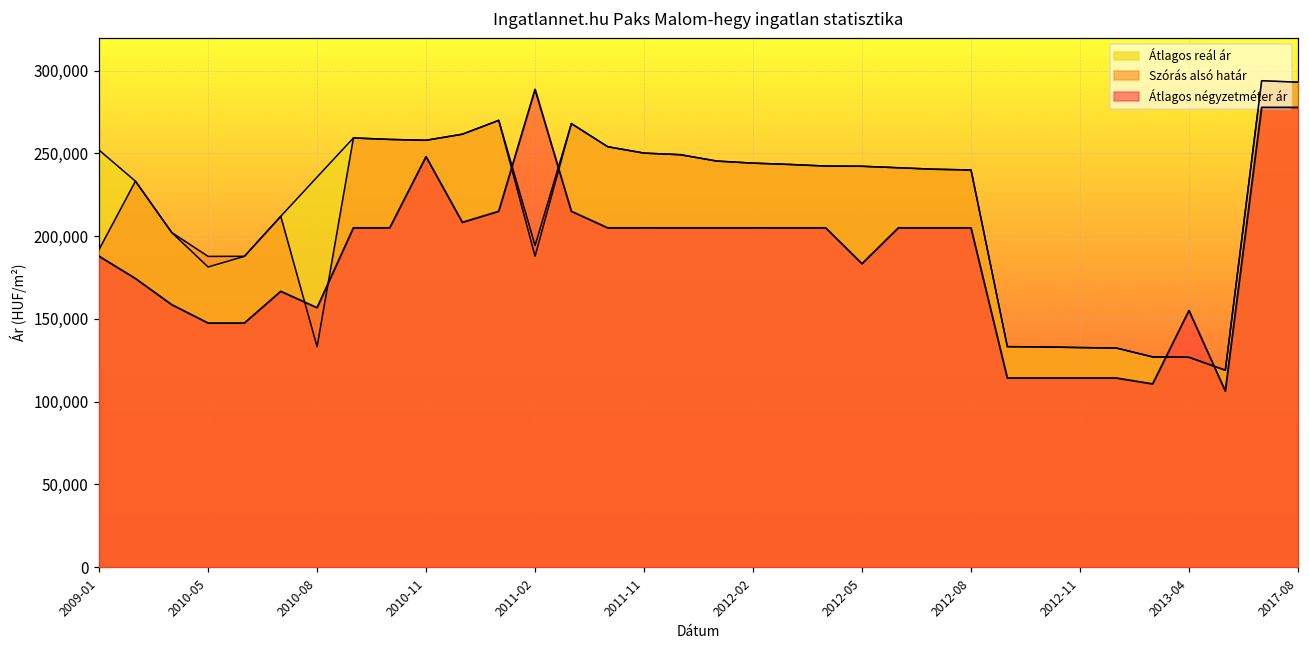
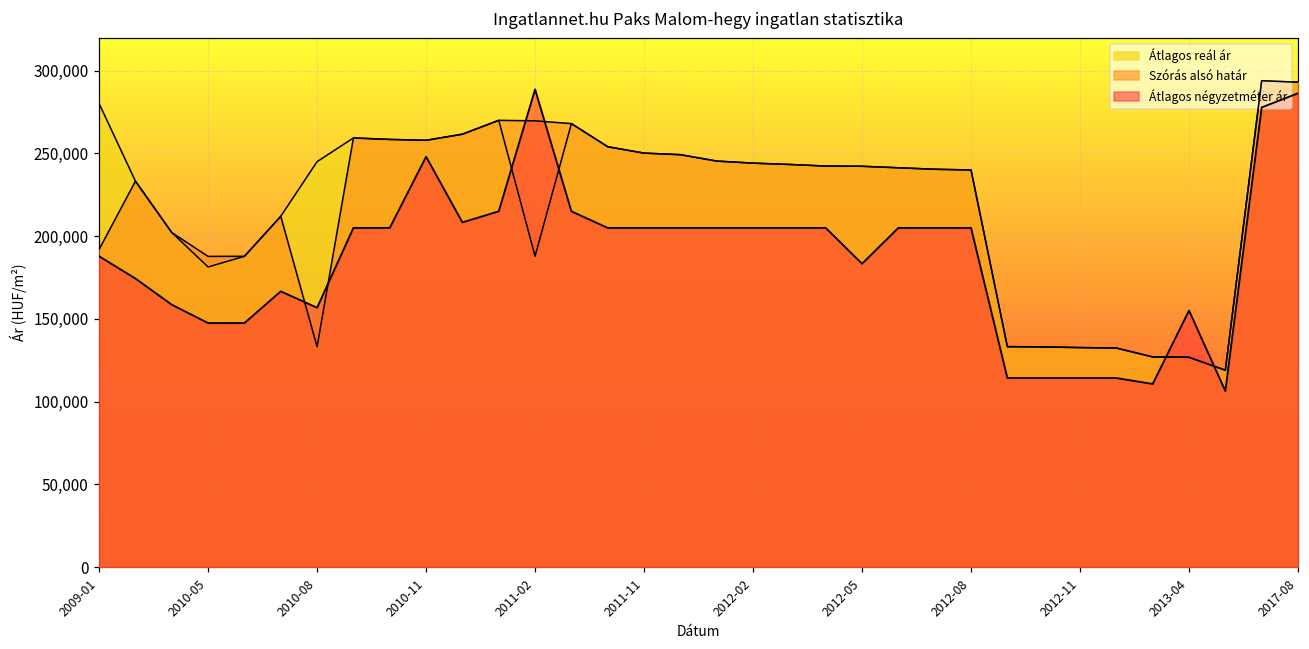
Átlagos reál ár, 2009-01: 252,000 -> 280,000
Átlagos reál ár, 2010-08: 236,000 -> 245,000
Szórás alsó határ, 2011-02: 194,000 -> 270,000
Átlagos négyzetméter ár, 2017-08: 278,000 -> 286,000
